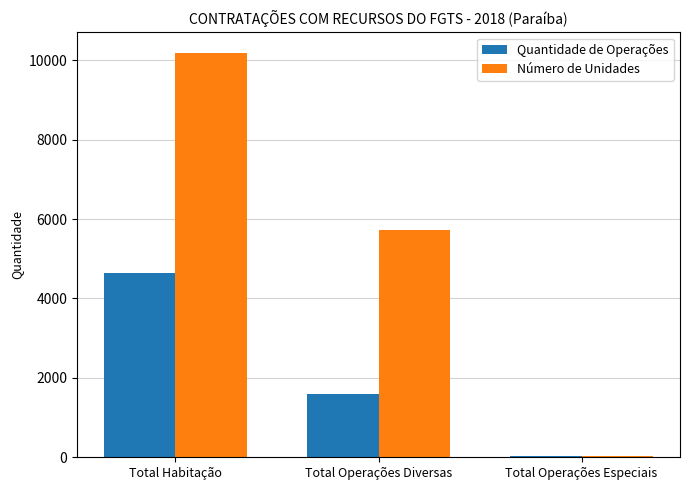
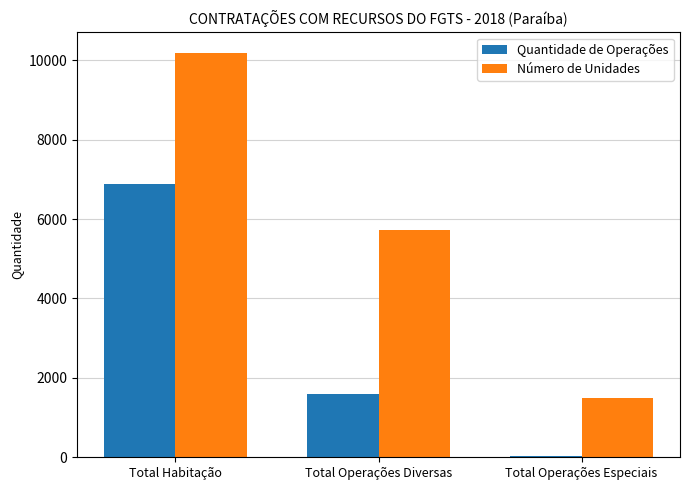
Quantidade de Operações, Total Habitação: 4700 -> 6900
Número de Unidades, Total Operações Especiais: 0 -> 1500
